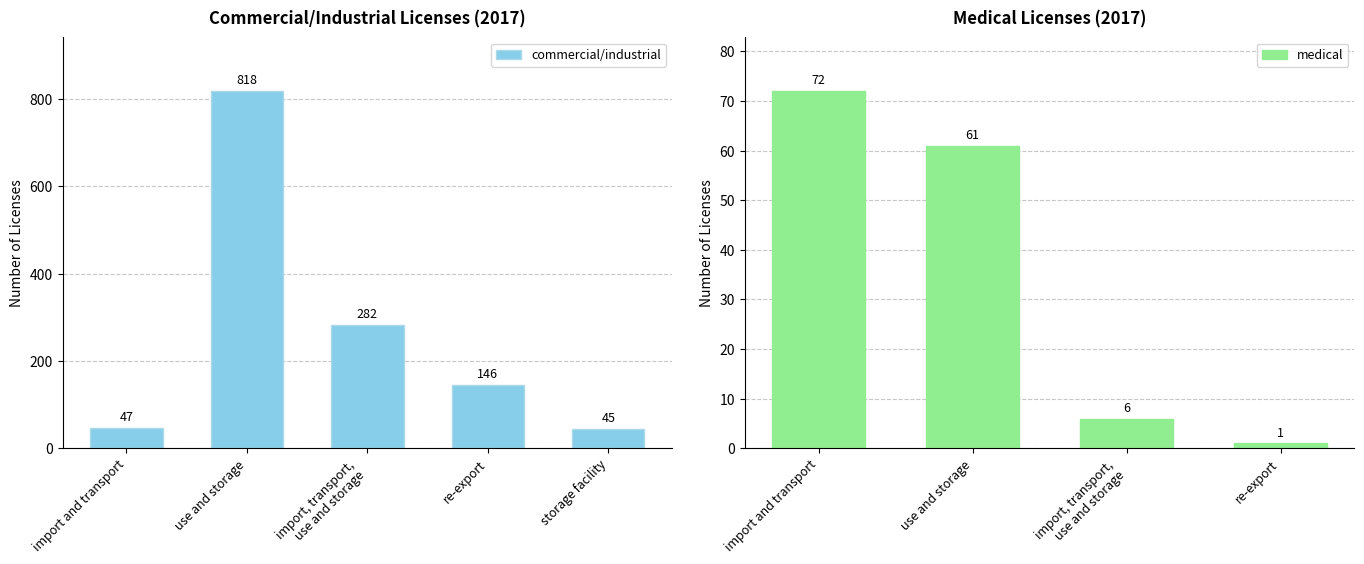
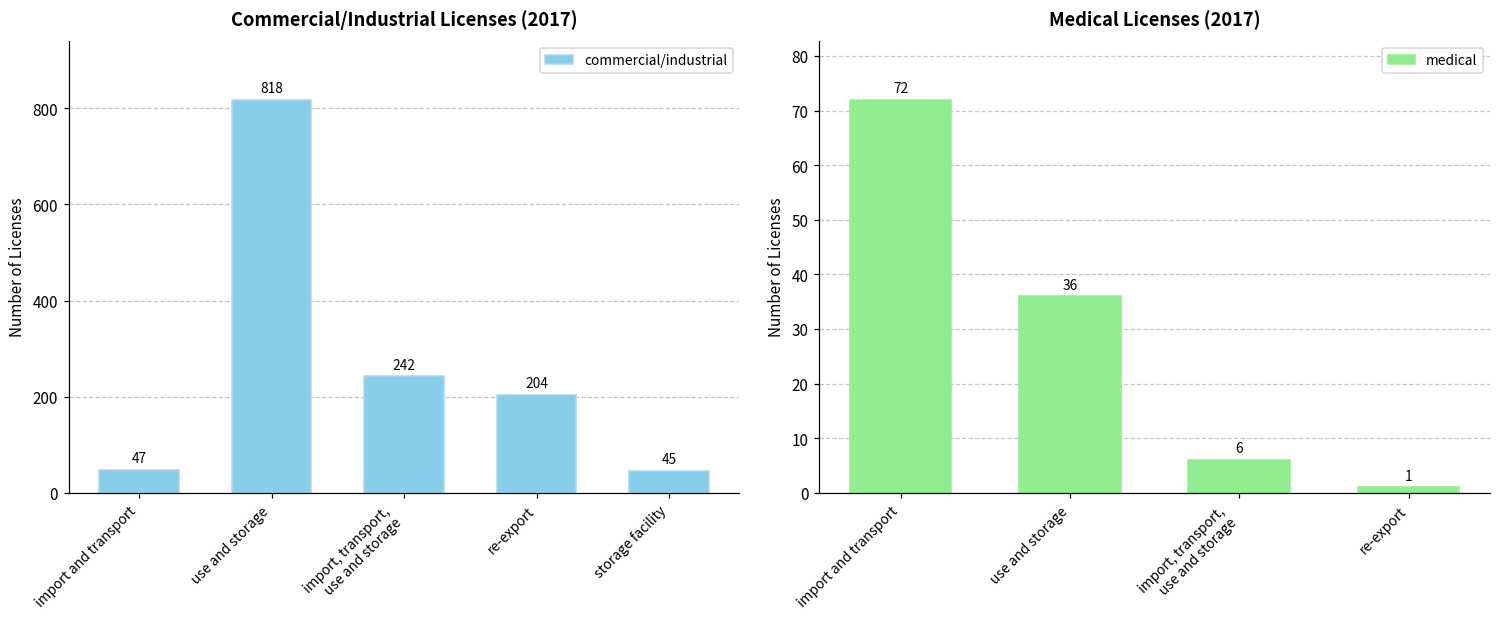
Commercial/Industrial Licenses (2017), import, transport, use and storage: 282 -> 242
Commercial/Industrial Licenses (2017), re-export: 146 -> 204
Medical Licenses (2017), use and storage: 61 -> 36
